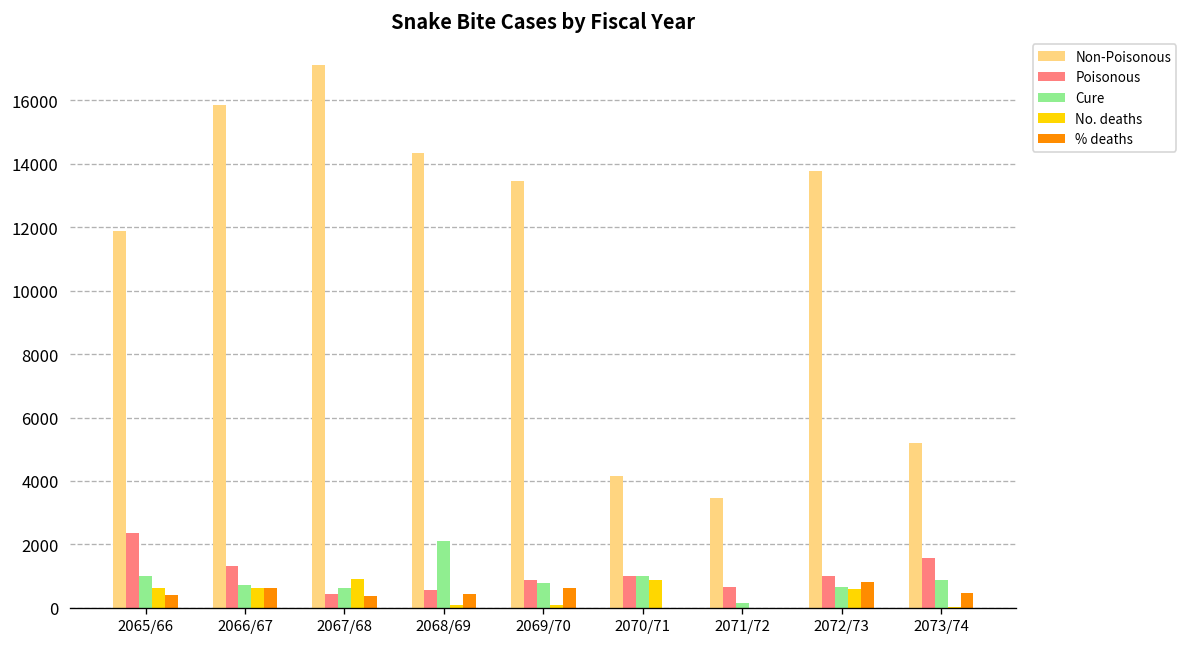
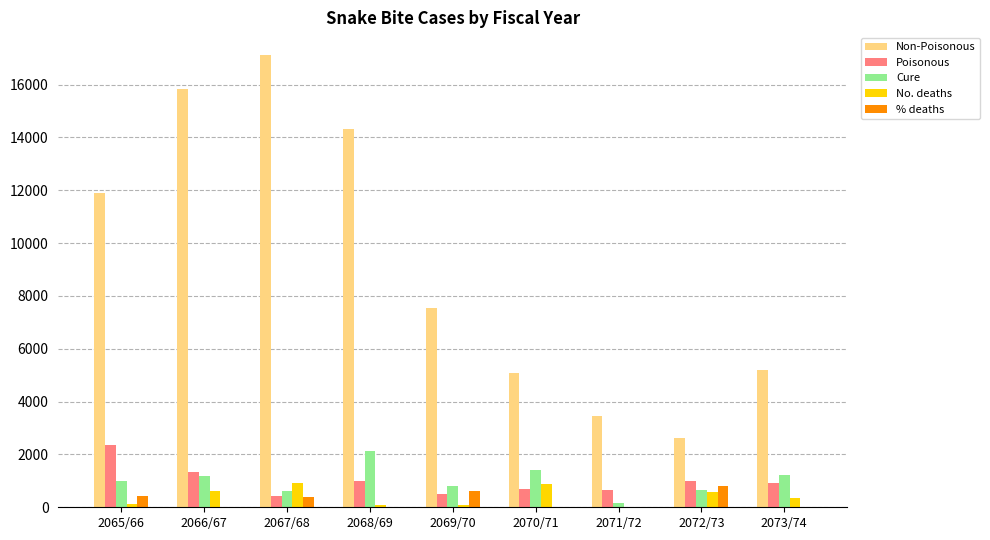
No. deaths, 2065/66: 600 -> 100
Cure, 2066/67: 700 -> 1200
% deaths, 2066/67: 600 -> 0
Poisonous, 2068/69: 600 -> 1000
% deaths, 2068/69: 400 -> 0
Non-Poisonous, 2069/70: 13500 -> 7600
Poisonous, 2069/70: 900 -> 500
Non-Poisonous, 2070/71: 4100 -> 5100
Poisonous, 2070/71: 1000 -> 700
Cure, 2070/71: 1000 -> 1400
Non-Poisonous, 2072/73: 13800 -> 2600
Poisonous, 2073/74: 1600 -> 900
Cure, 2073/74: 900 -> 1200
No. deaths, 2073/74: 0 -> 300
% deaths, 2073/74: 500 -> 0
